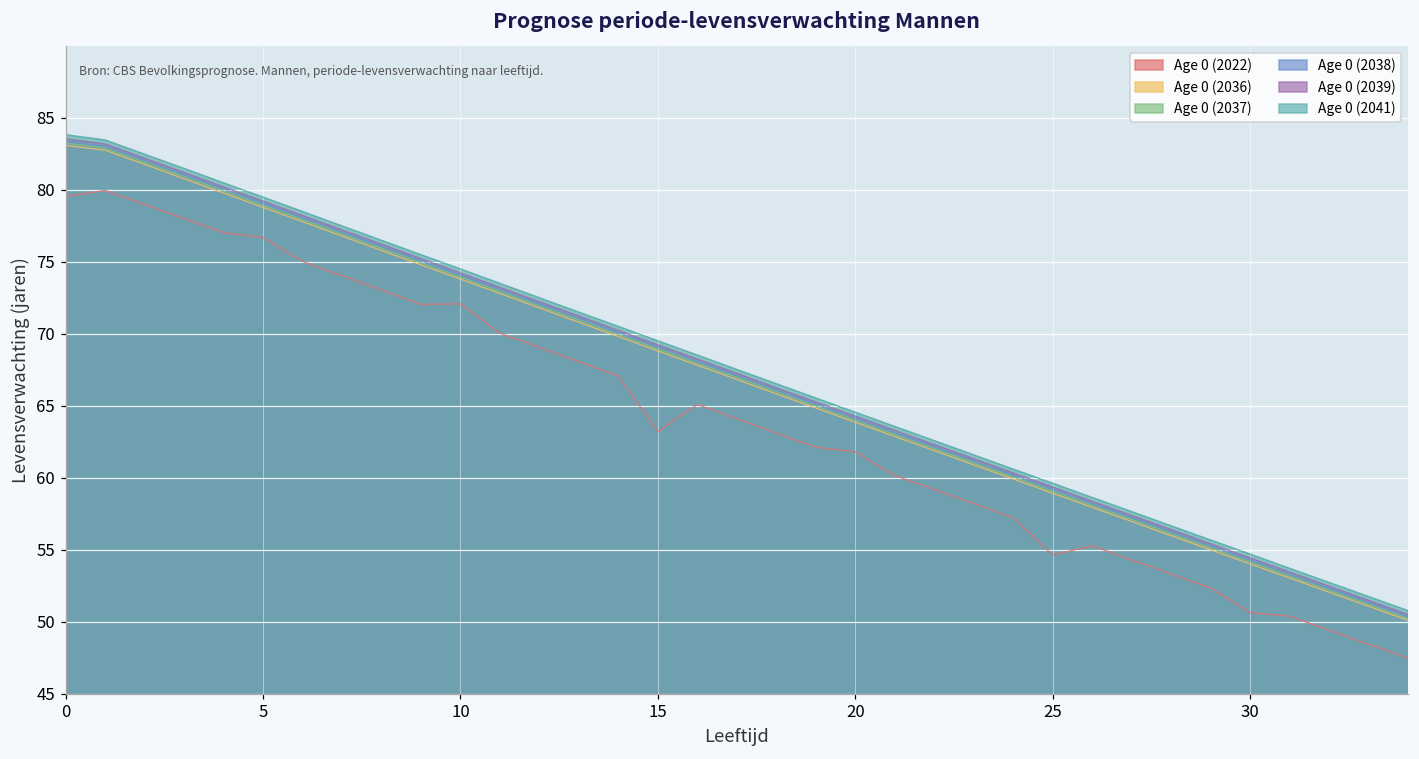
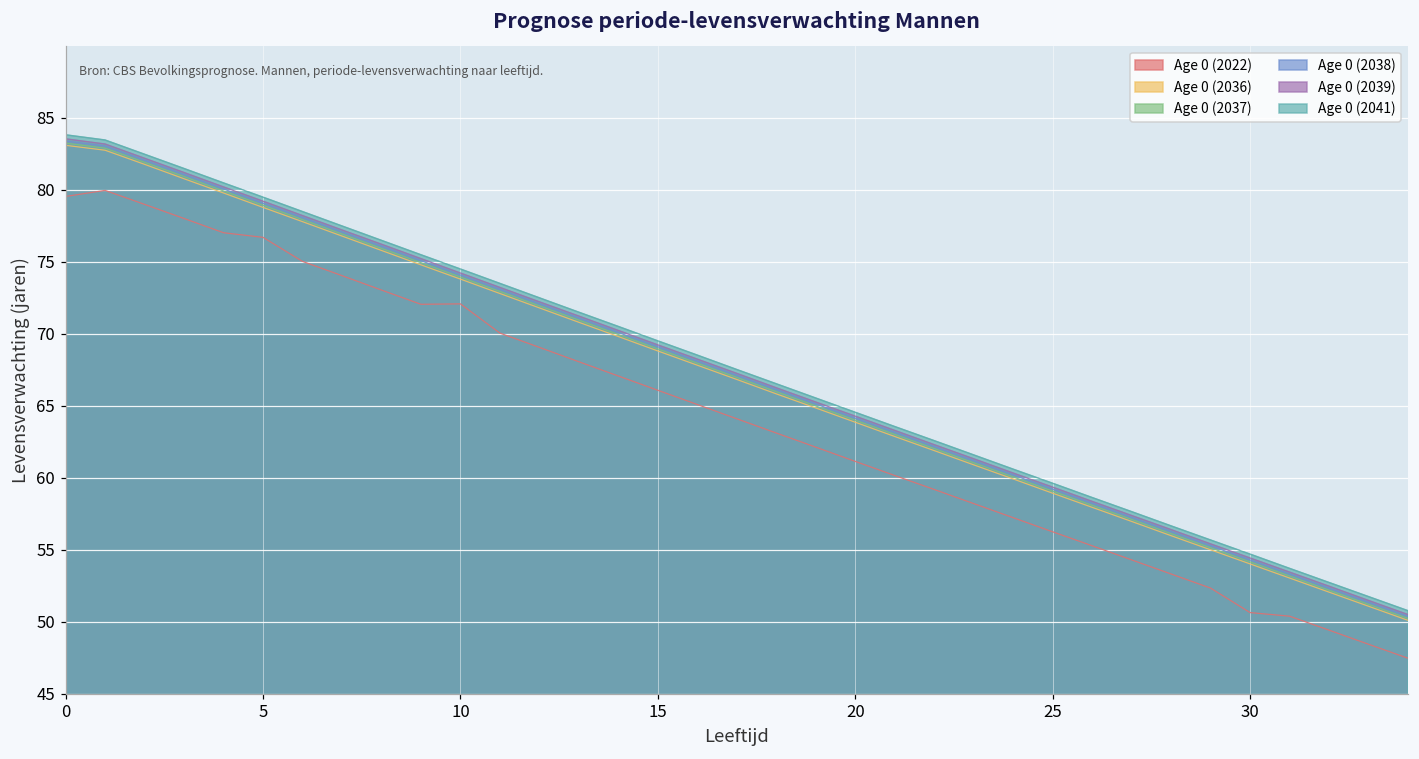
Age 0 (2022), 15: 63.2 -> 66.1
Age 0 (2022), 20: 61.8 -> 61.1
Age 0 (2022), 25: 54.6 -> 56.3
